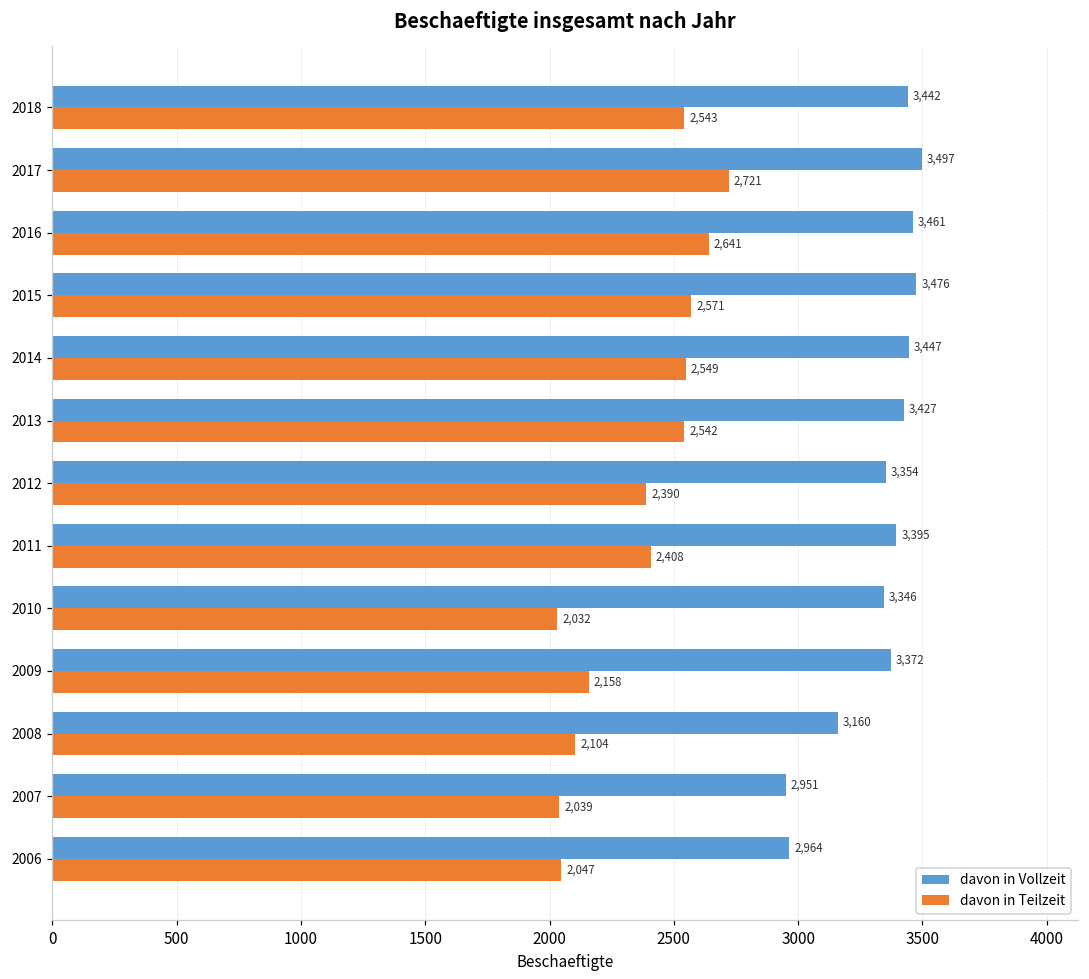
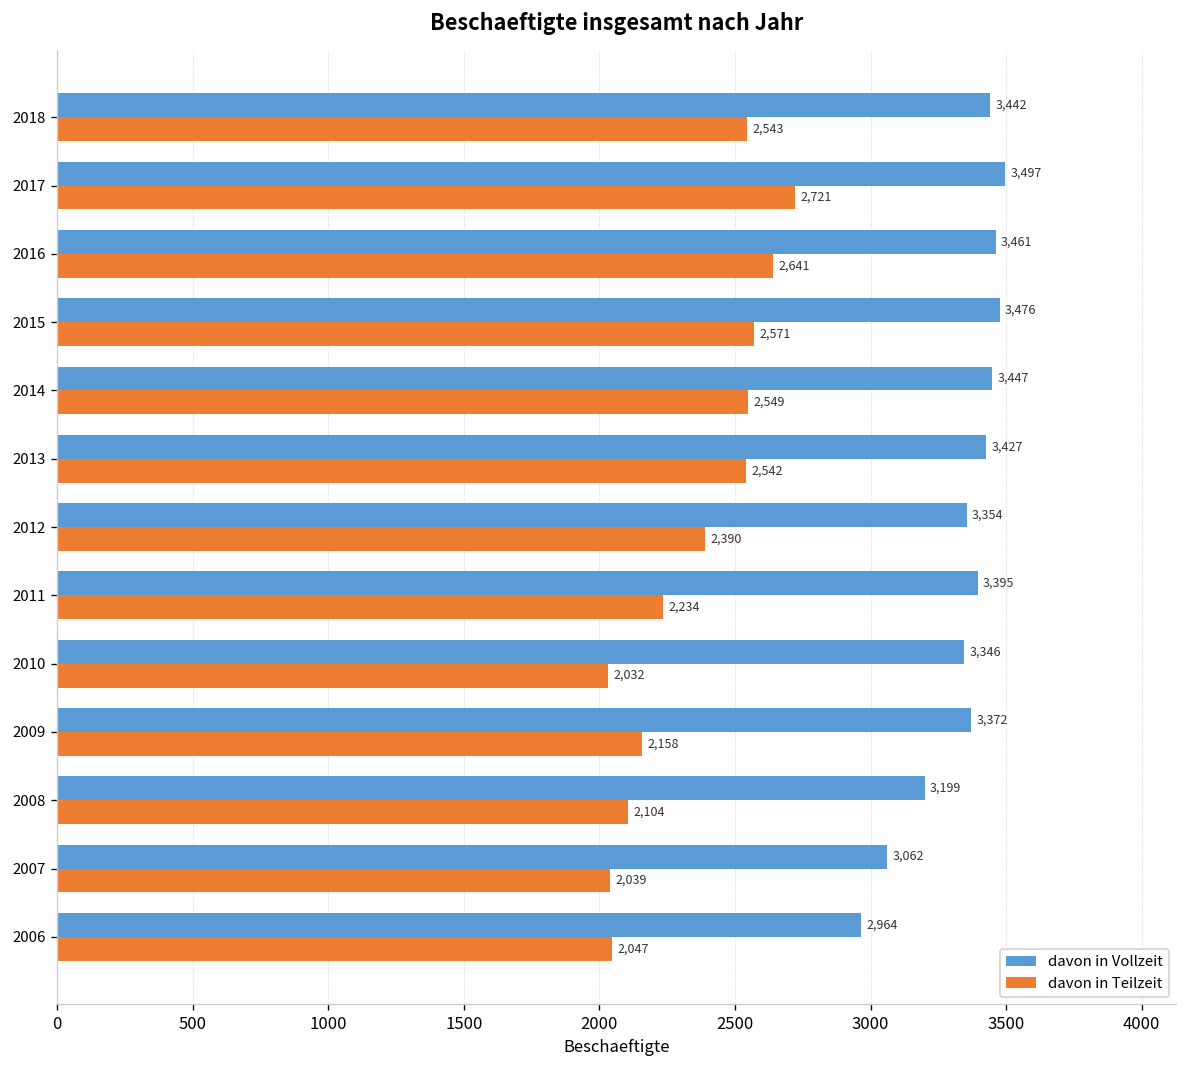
davon in Teilzeit, 2011: 2,408 -> 2,234
davon in Vollzeit, 2008: 3,160 -> 3,199
davon in Vollzeit, 2007: 2,951 -> 3,062
